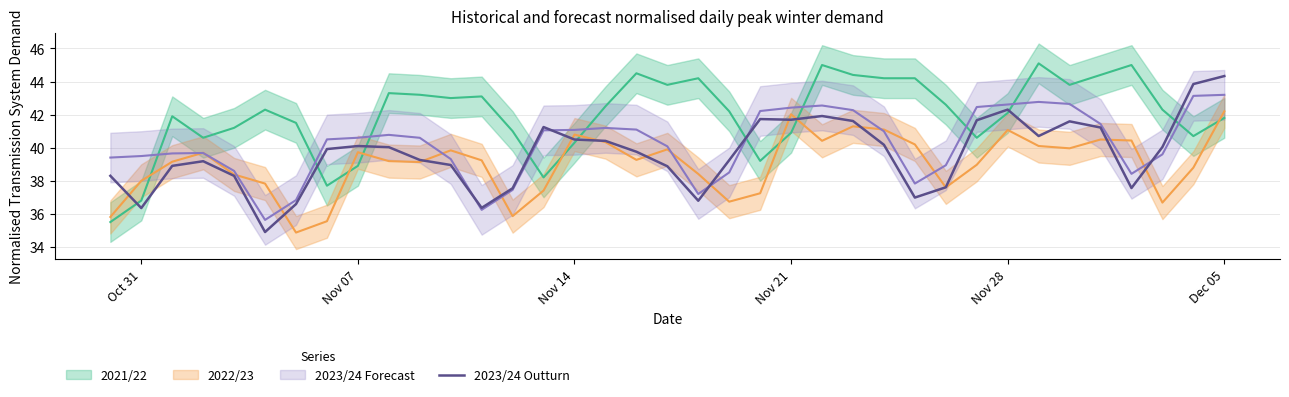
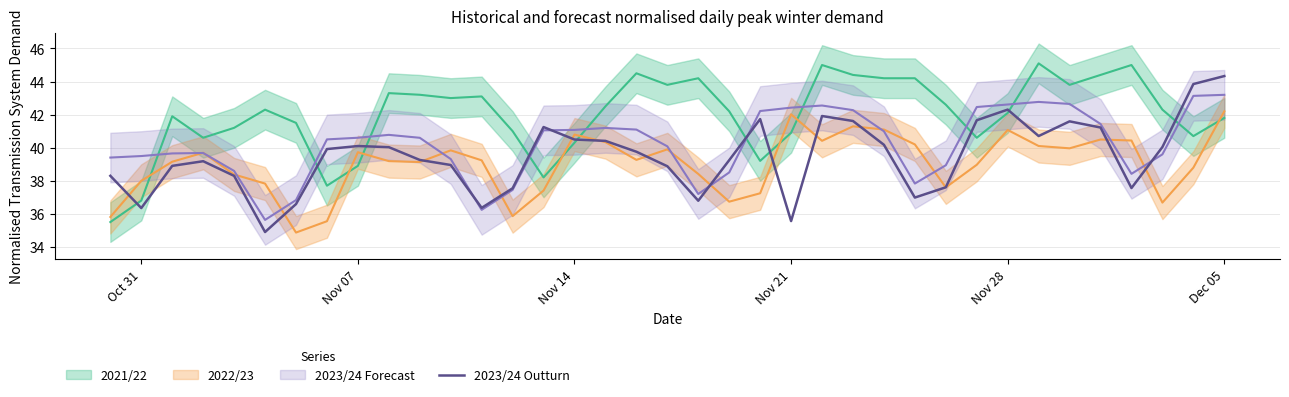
2023/24 Outturn, Nov 21: 41.7 -> 35.6
